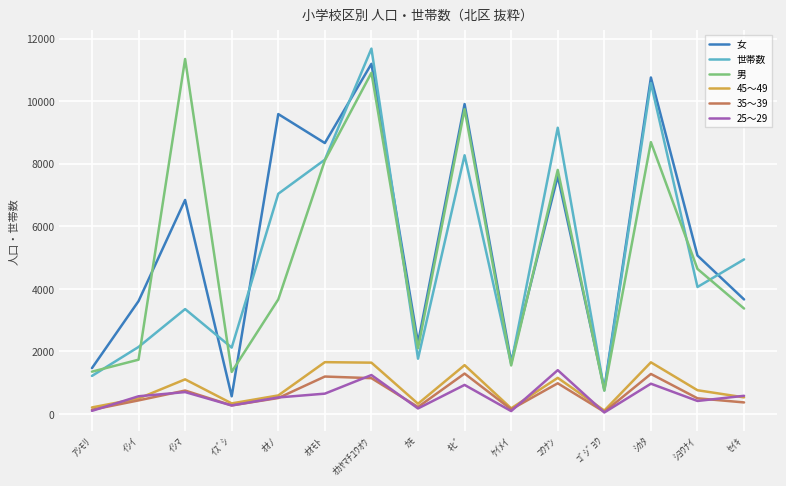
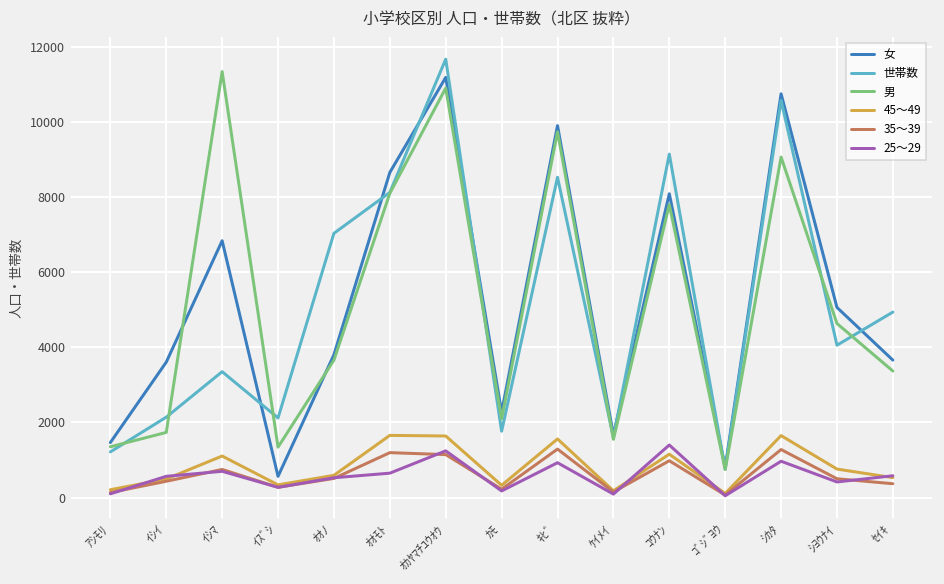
女, ｵｵﾉ: 9600 -> 3800
世帯数, ｷﾋﾞ: 8300 -> 8500
女, ｺｳﾅﾝ: 7600 -> 8100
男, ｼｶﾀ: 8700 -> 9100
